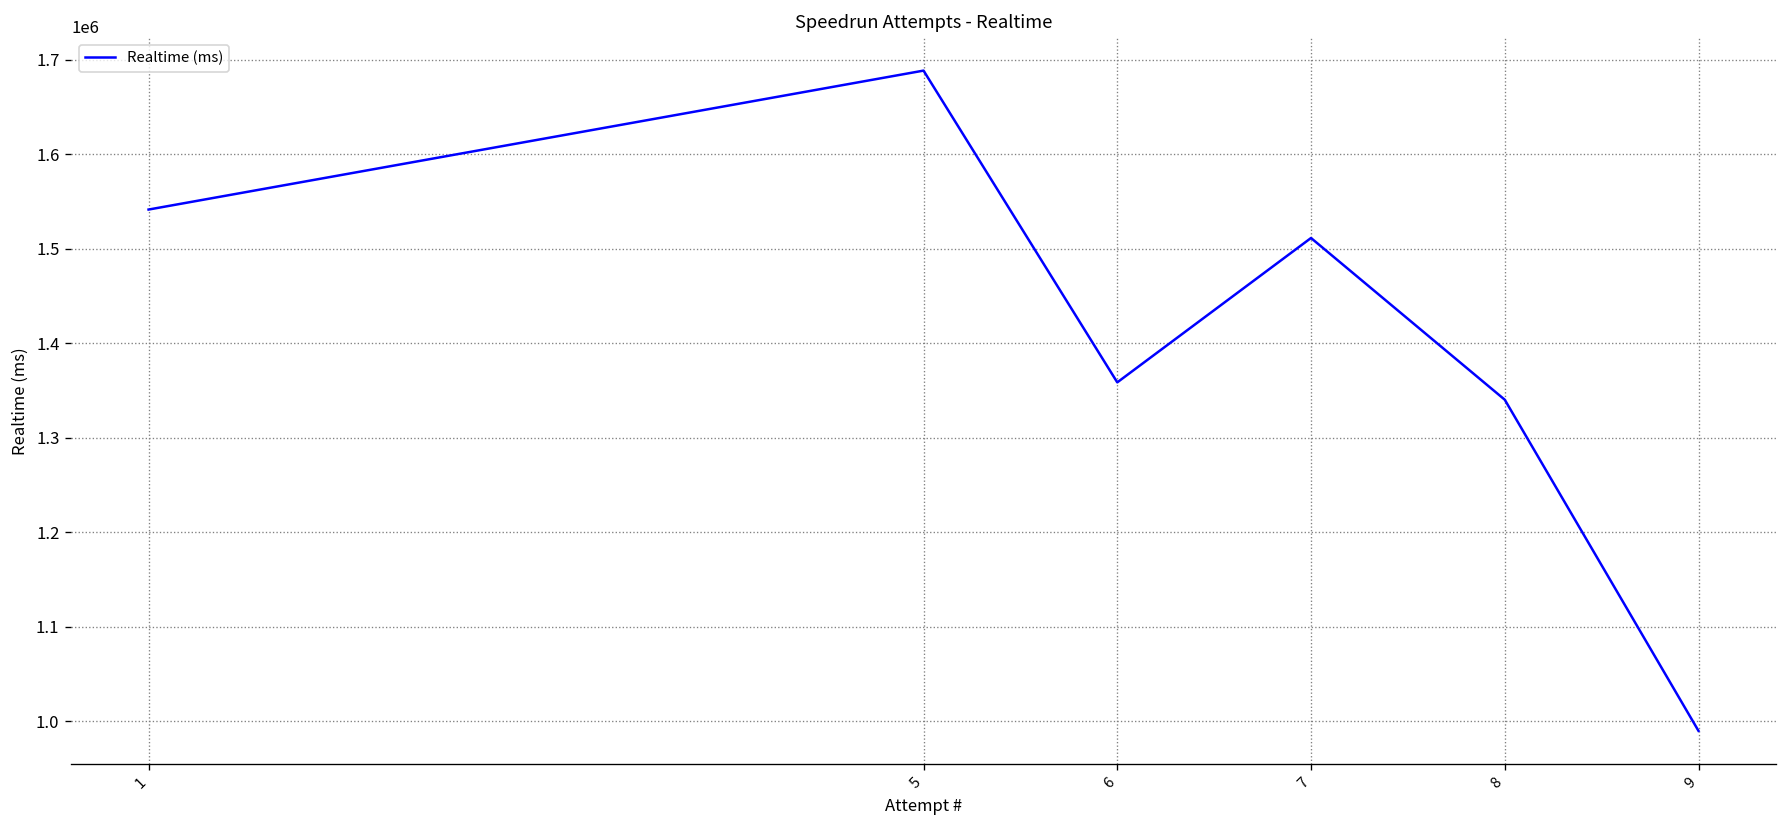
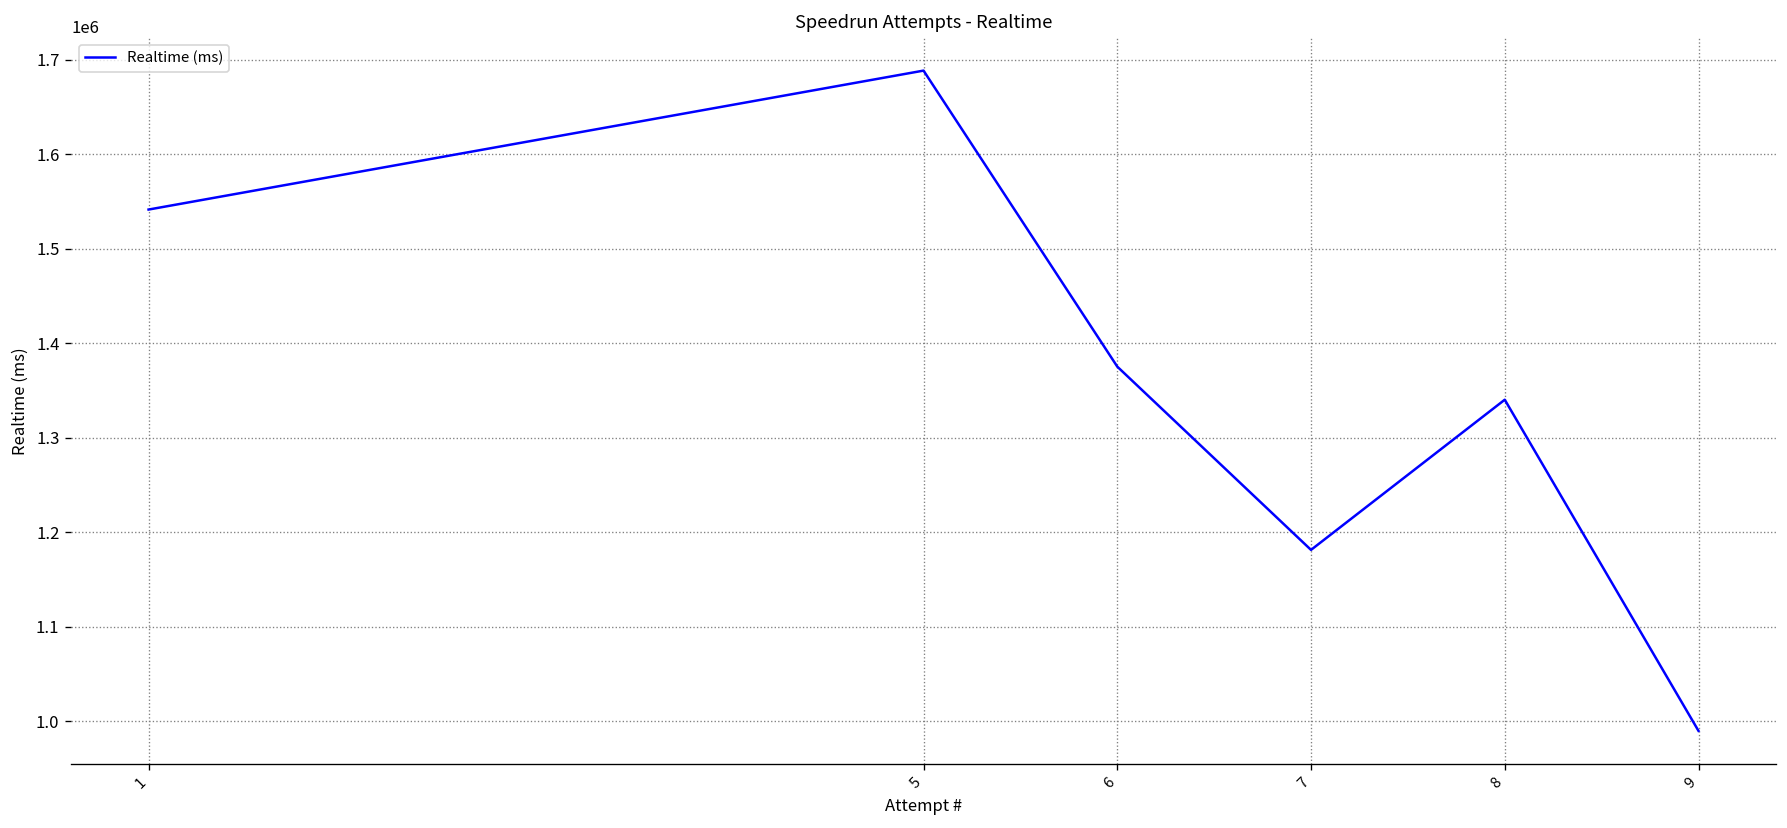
6: 1360000 -> 1380000
7: 1510000 -> 1180000
